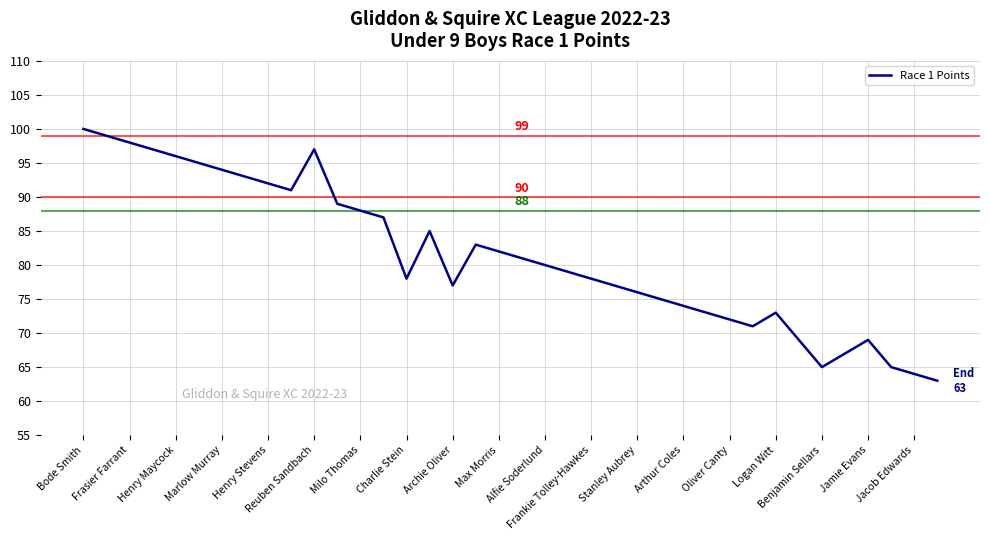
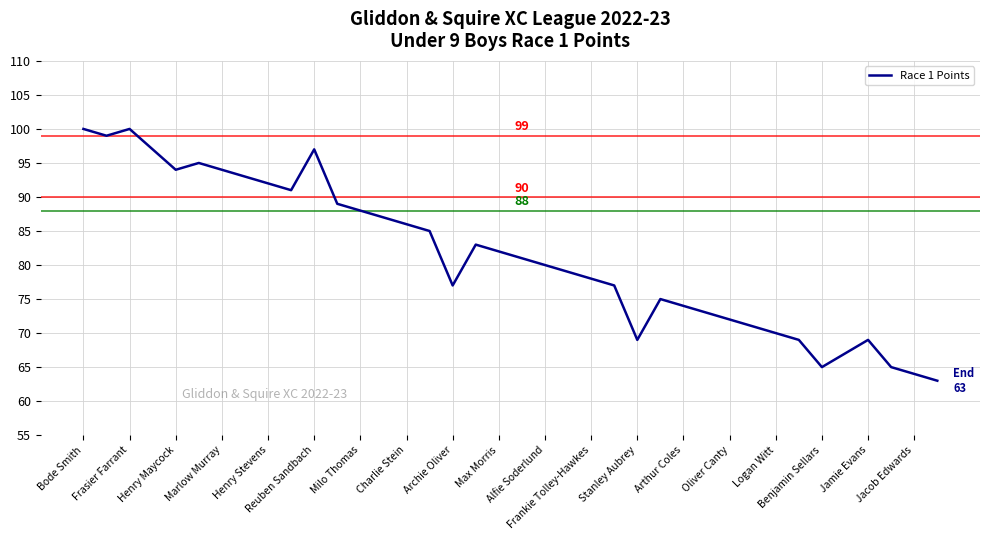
Frasier Farrant: 98 -> 100
Henry Maycock: 96 -> 94
Charlie Stein: 78 -> 86
Stanley Aubrey: 76 -> 69
Logan Witt: 73 -> 70
